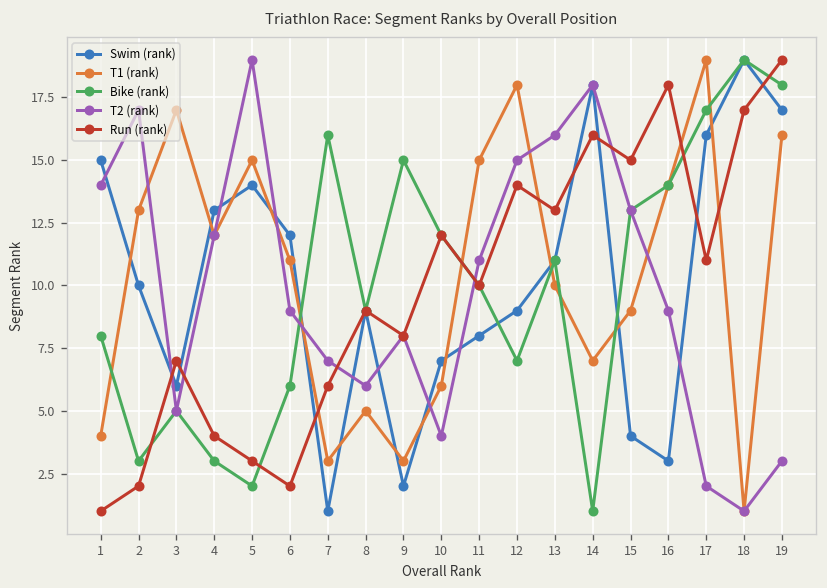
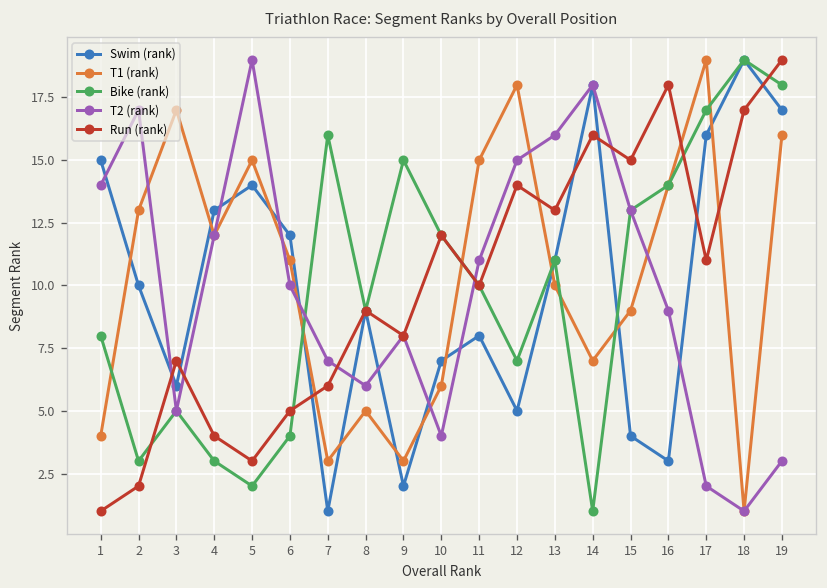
Bike (rank), 6: 6 -> 4
T2 (rank), 6: 9 -> 10
Run (rank), 6: 2 -> 5
Swim (rank), 12: 9 -> 5
